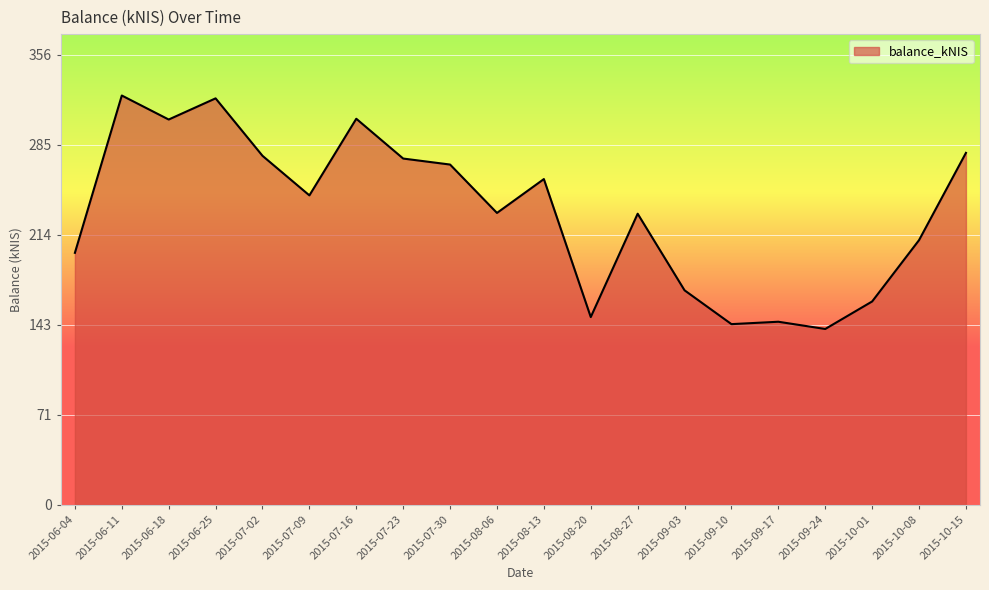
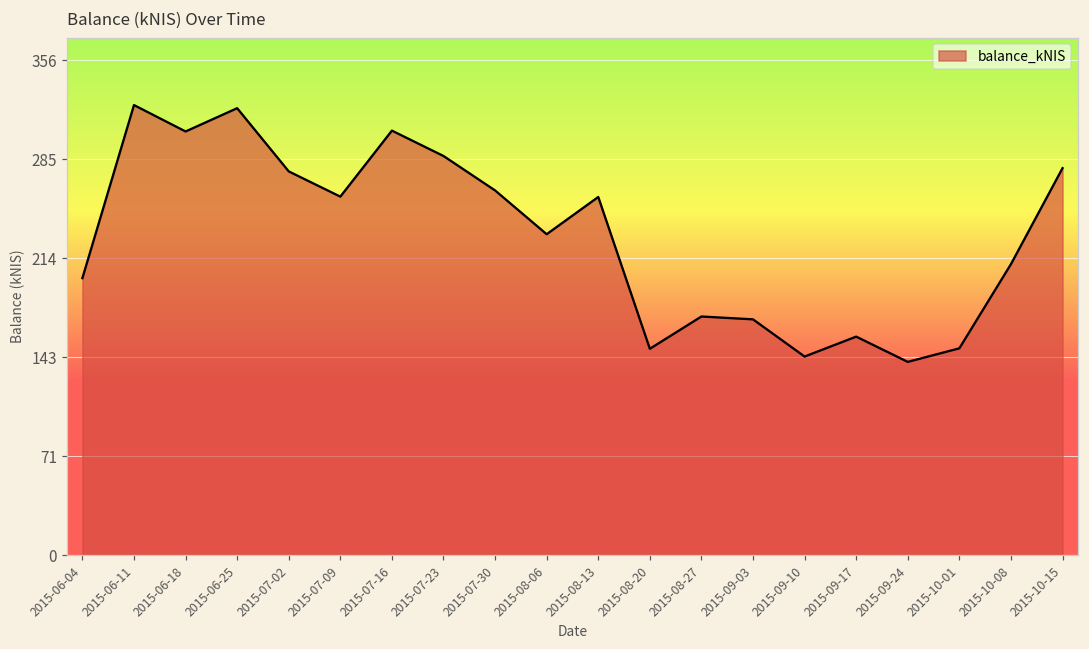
2015-07-09: 245 -> 258
2015-07-23: 274 -> 287
2015-07-30: 269 -> 263
2015-08-27: 230 -> 172
2015-09-17: 145 -> 157
2015-10-01: 161 -> 149
